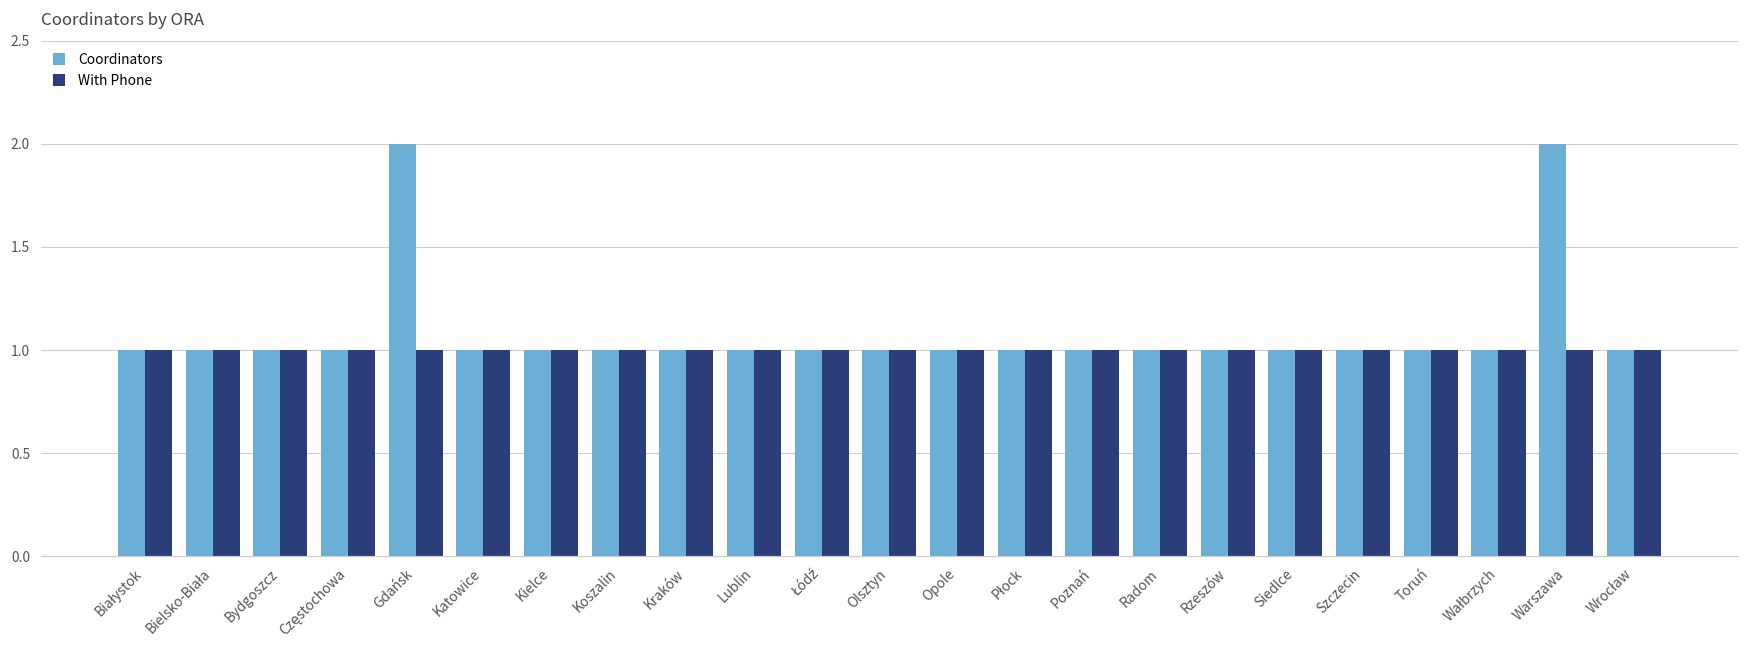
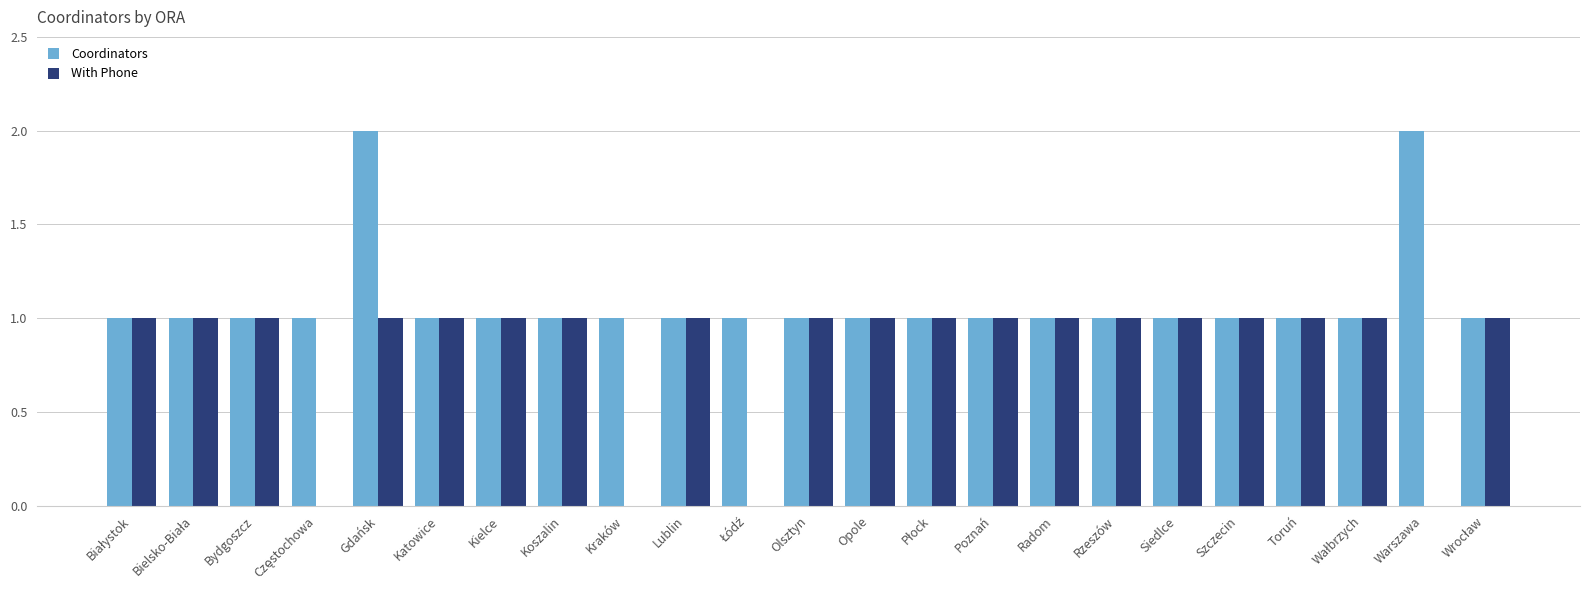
With Phone, Częstochowa: 1 -> 0
With Phone, Kraków: 1 -> 0
With Phone, Łódź: 1 -> 0
With Phone, Warszawa: 1 -> 0
